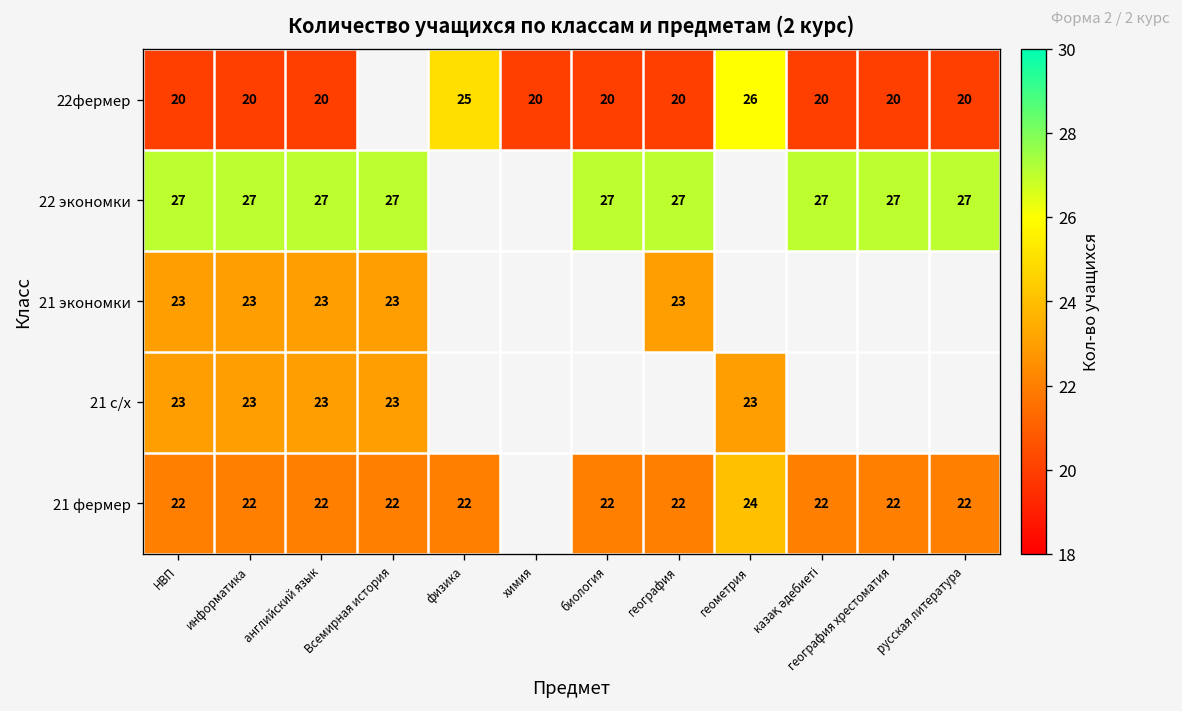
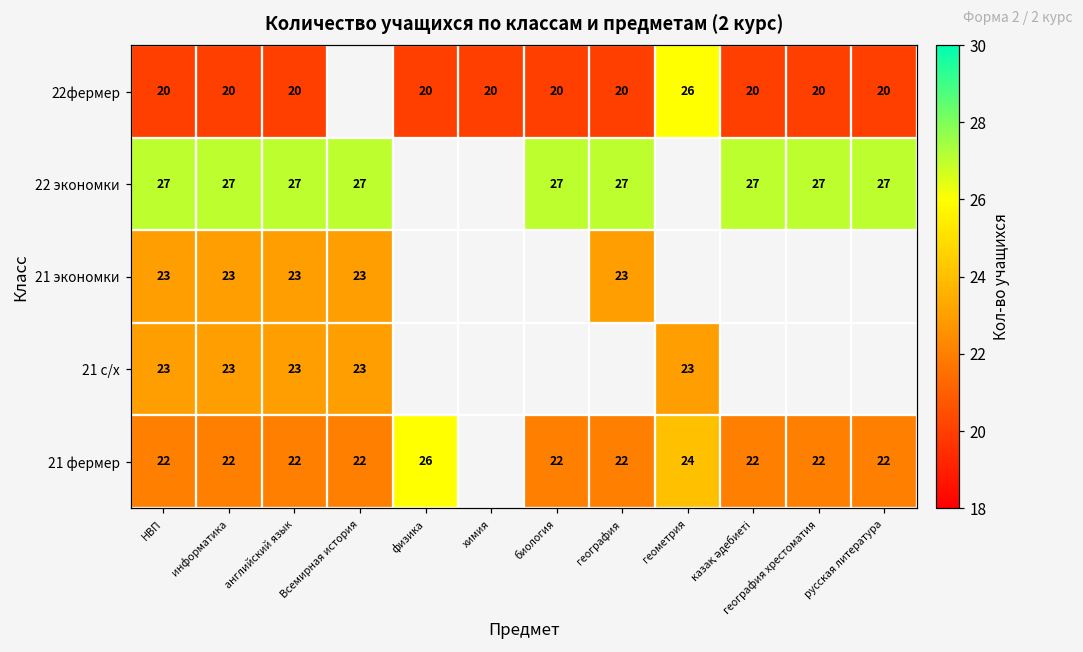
22фермер, физика: 25 -> 20
21 фермер, физика: 22 -> 26
